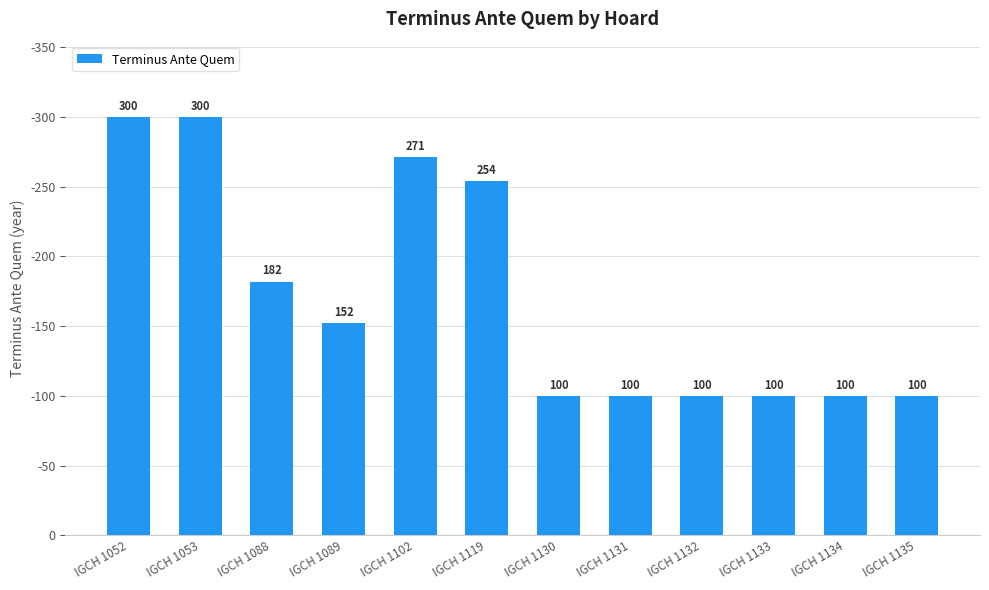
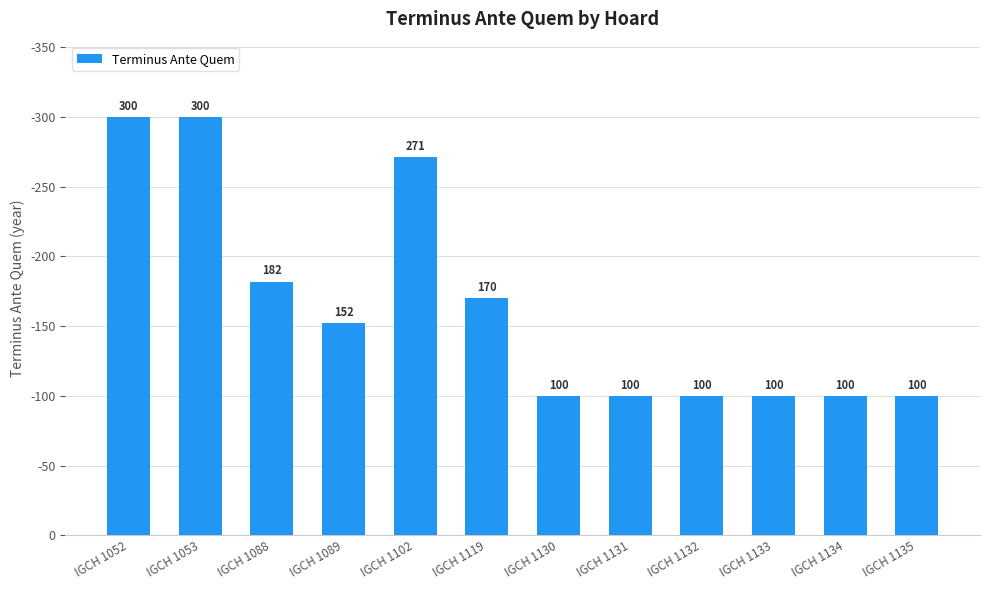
IGCH 1119: 254 -> 170
